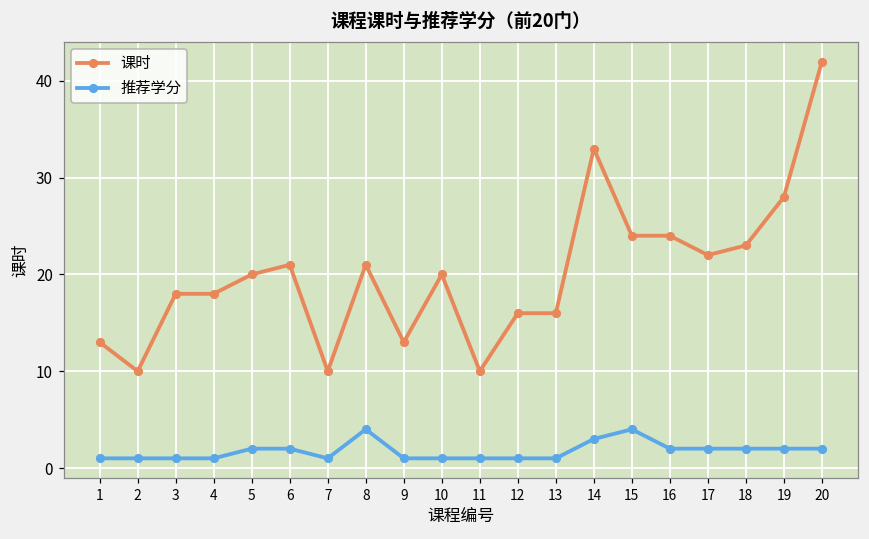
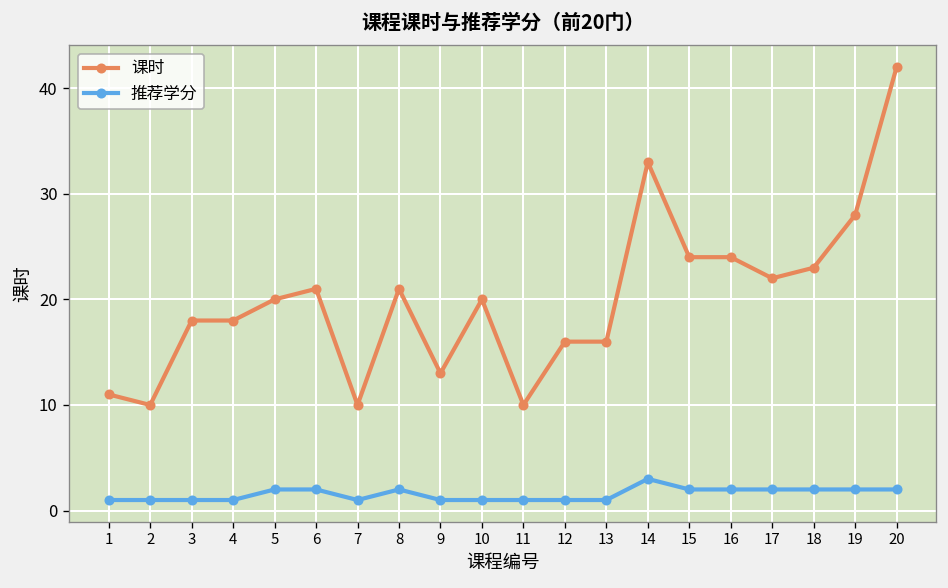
课时, 1: 13 -> 11
推荐学分, 8: 4 -> 2
推荐学分, 15: 4 -> 2
